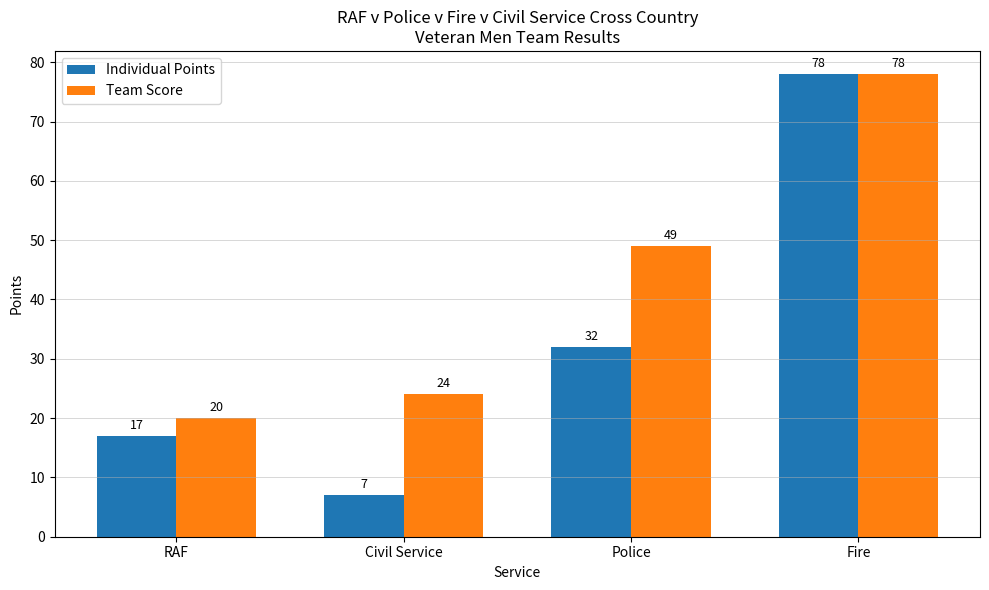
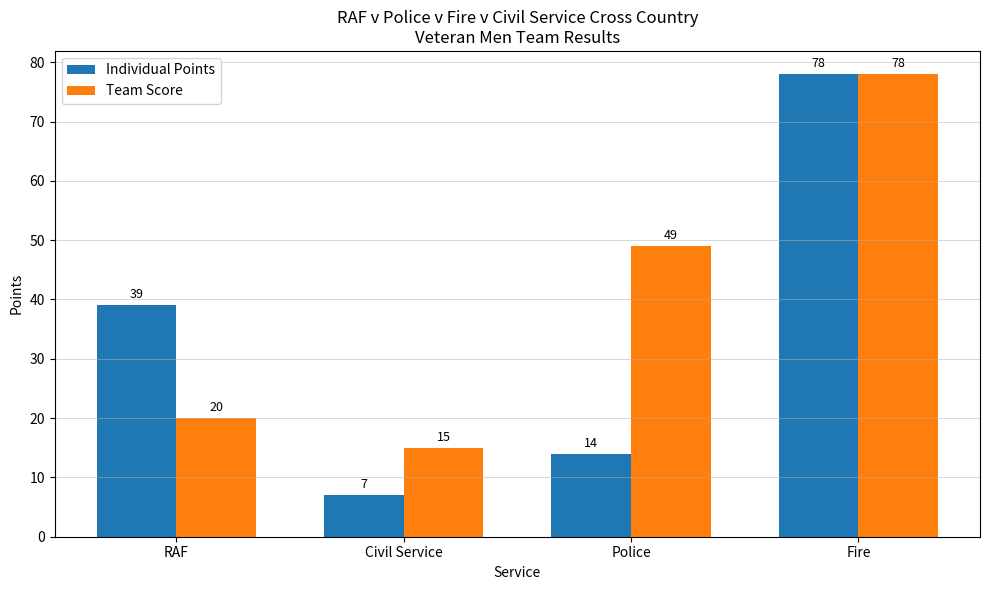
Individual Points, RAF: 17 -> 39
Team Score, Civil Service: 24 -> 15
Individual Points, Police: 32 -> 14
